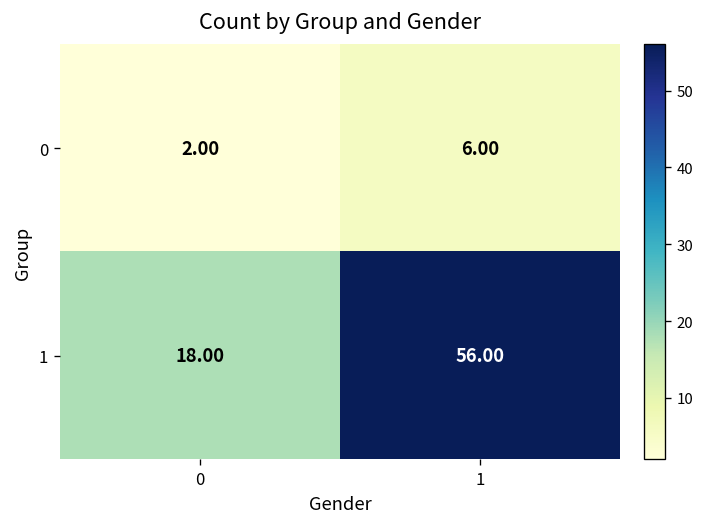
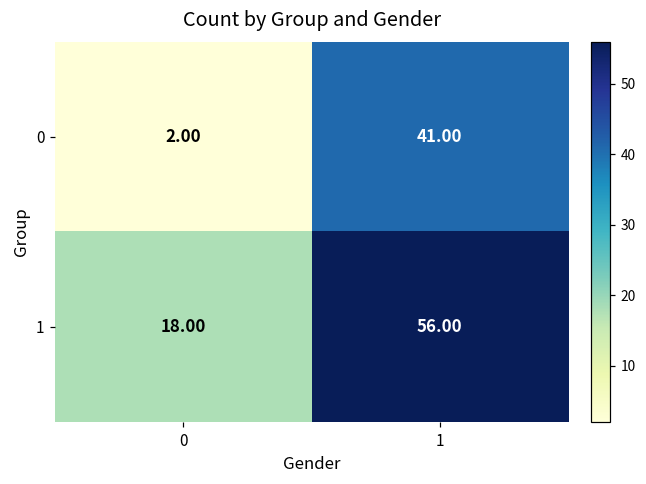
0, 1: 6.00 -> 41.00
